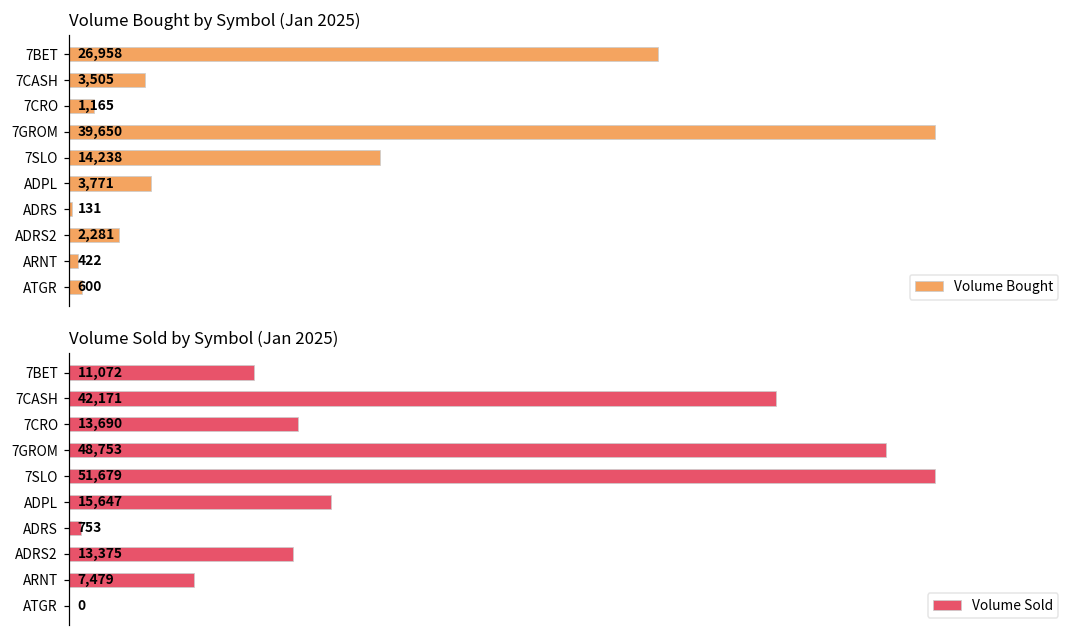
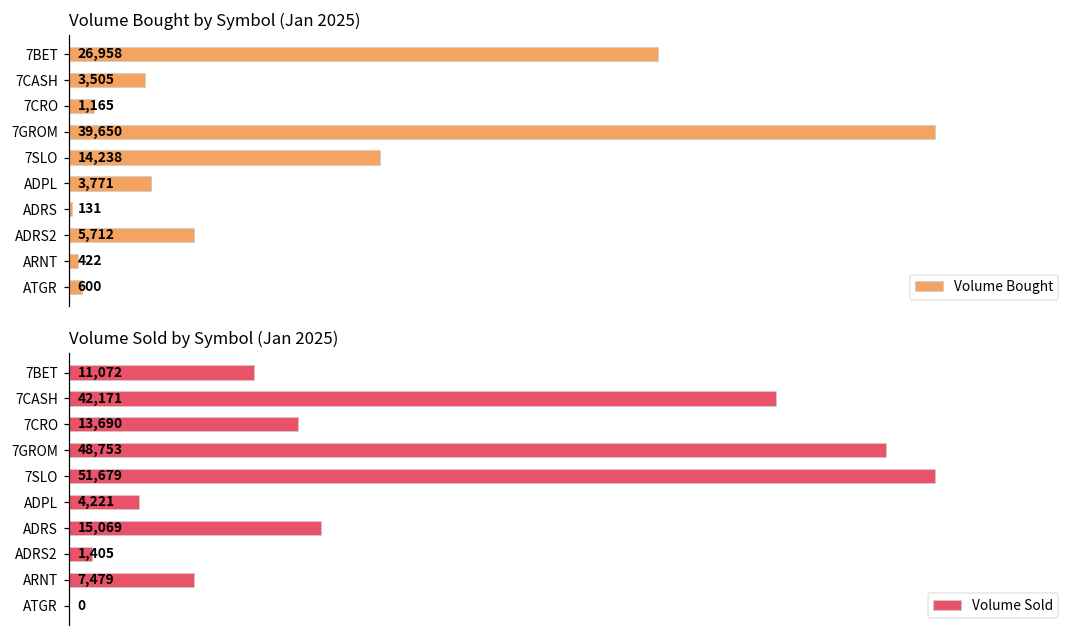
Volume Bought by Symbol (Jan 2025), ADRS2: 2,281 -> 5,712
Volume Sold by Symbol (Jan 2025), ADPL: 15,647 -> 4,221
Volume Sold by Symbol (Jan 2025), ADRS: 753 -> 15,069
Volume Sold by Symbol (Jan 2025), ADRS2: 13,375 -> 1,405
